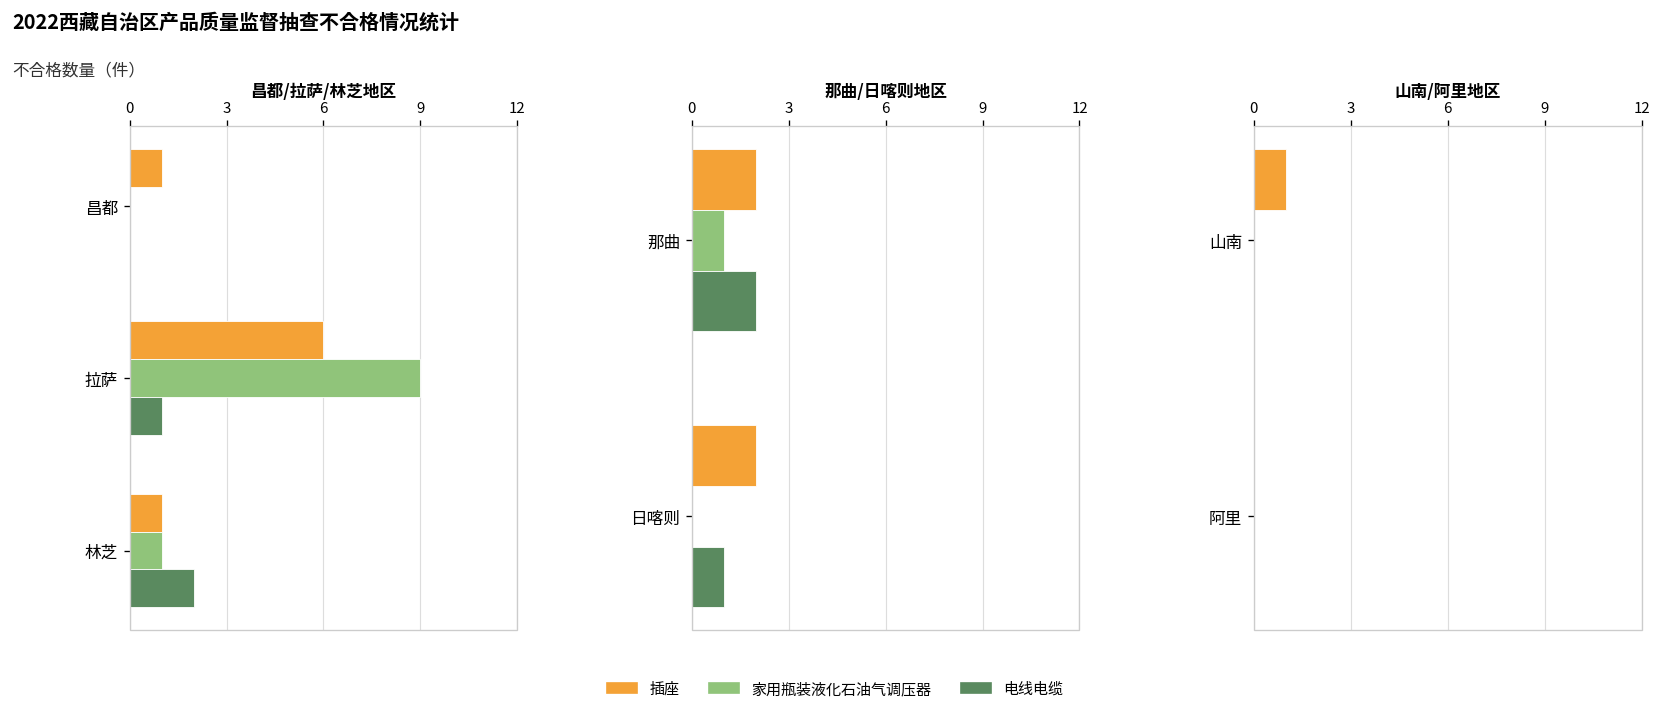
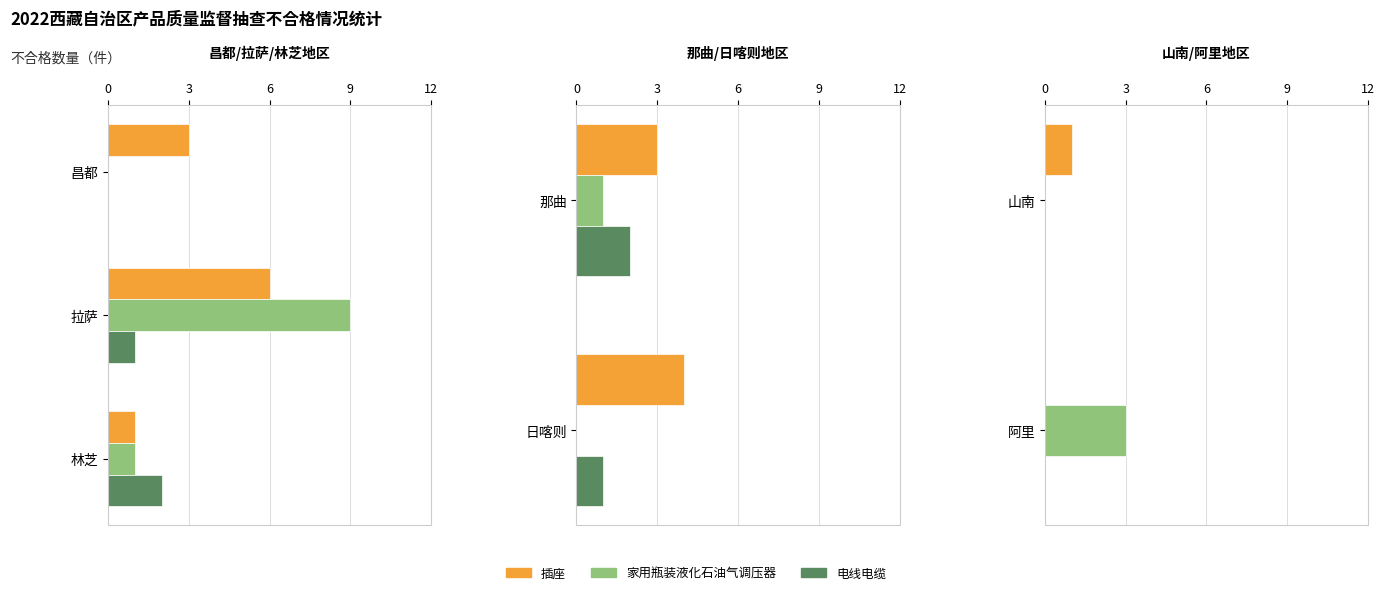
昌都/拉萨/林芝地区, 插座, 昌都: 1 -> 3
那曲/日喀则地区, 插座, 那曲: 2 -> 3
那曲/日喀则地区, 插座, 日喀则: 2 -> 4
山南/阿里地区, 家用瓶装液化石油气调压器, 阿里: 0 -> 3
